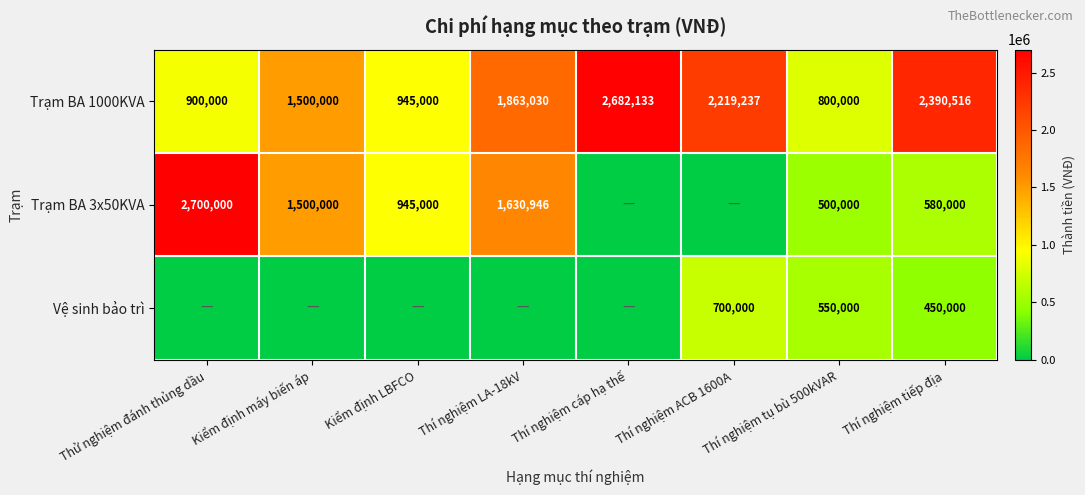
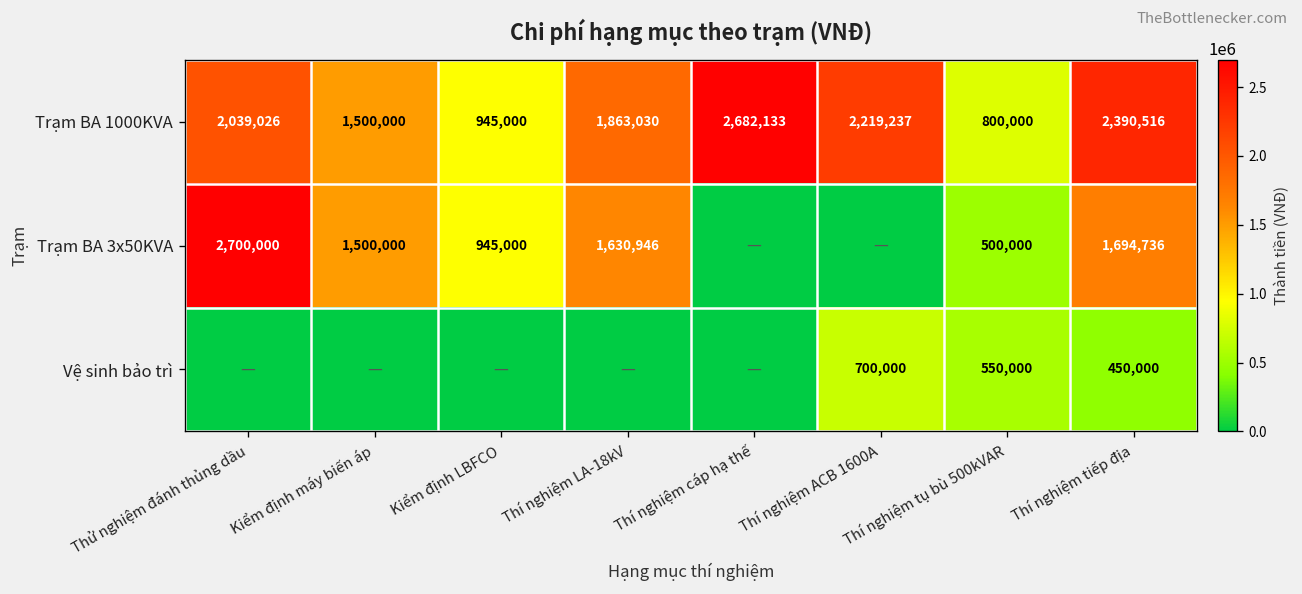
Trạm BA 1000KVA, Thử nghiệm đánh thủng dầu: 900,000 -> 2,039,026
Trạm BA 3x50KVA, Thí nghiệm tiếp địa: 580,000 -> 1,694,736
